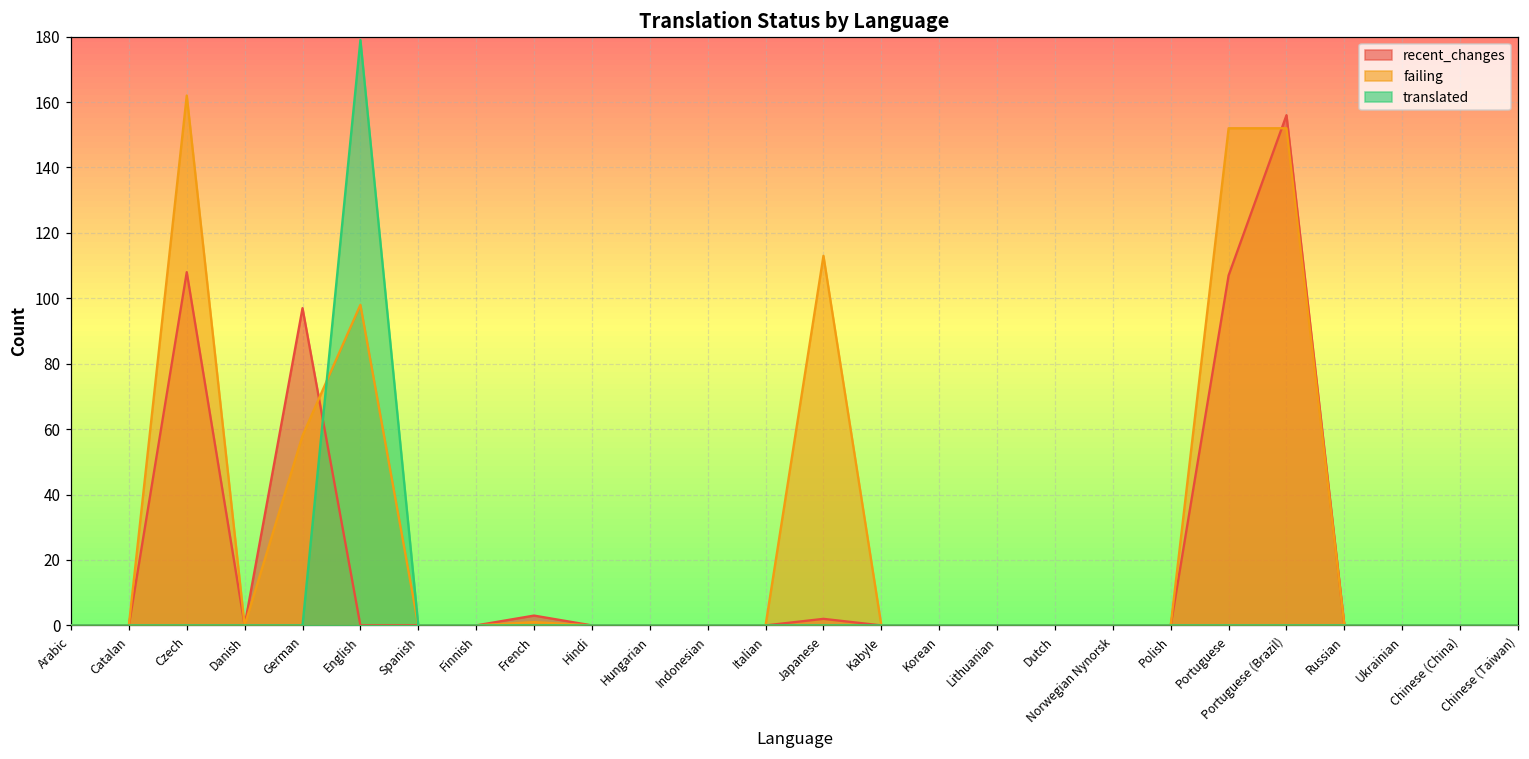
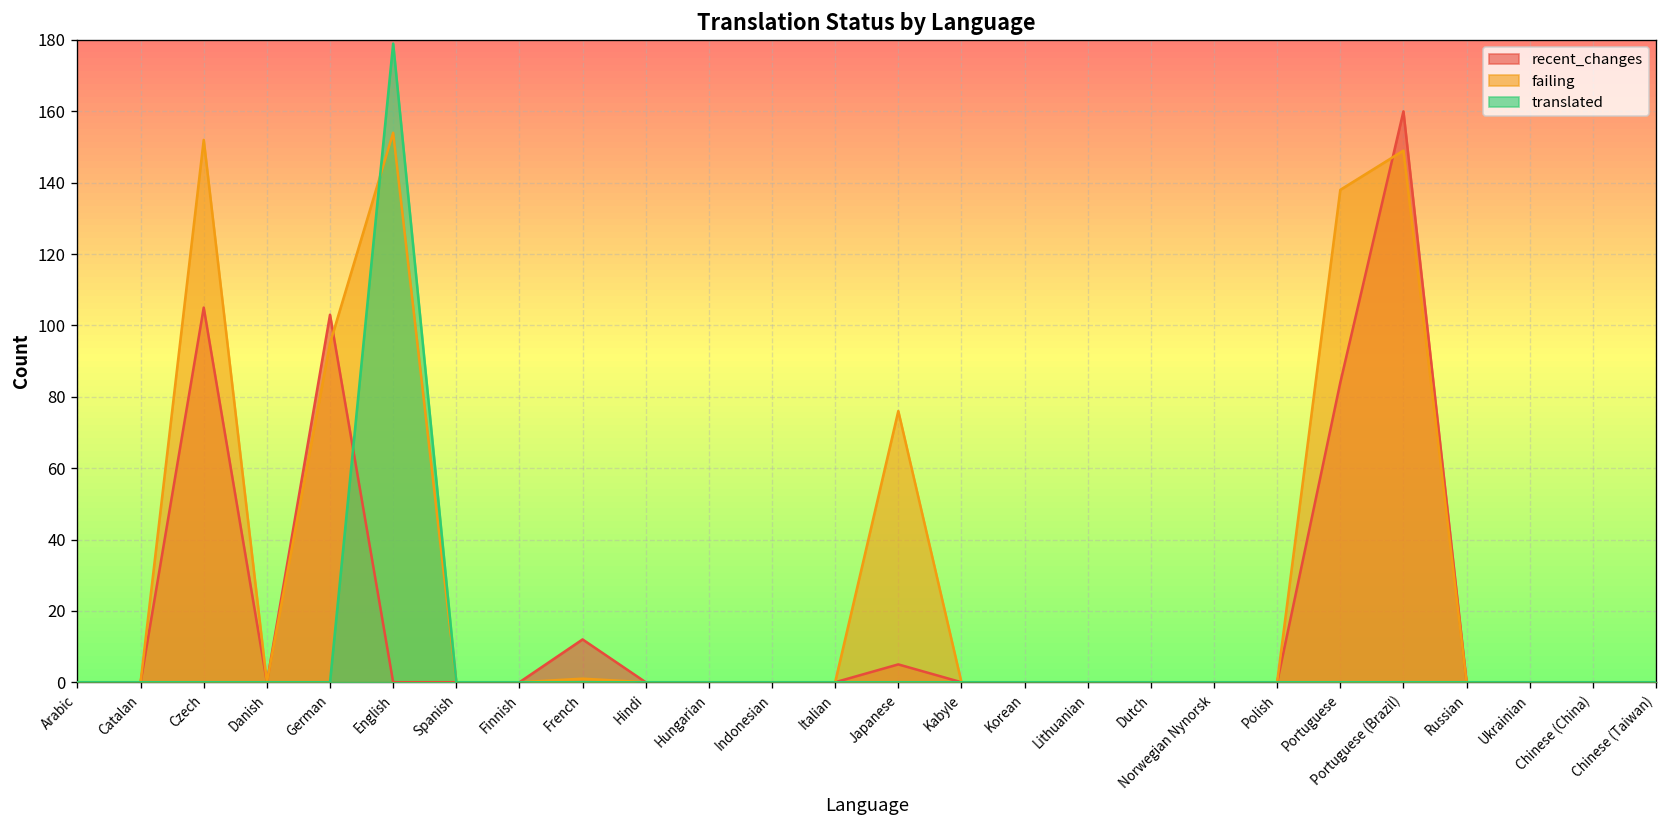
recent_changes, Czech: 108 -> 105
failing, Czech: 162 -> 152
recent_changes, German: 97 -> 103
failing, German: 58 -> 95
failing, English: 98 -> 154
recent_changes, French: 3 -> 12
recent_changes, Japanese: 2 -> 5
failing, Japanese: 113 -> 76
recent_changes, Portuguese: 107 -> 84
failing, Portuguese: 152 -> 138
recent_changes, Portuguese (Brazil): 156 -> 160
failing, Portuguese (Brazil): 152 -> 149
